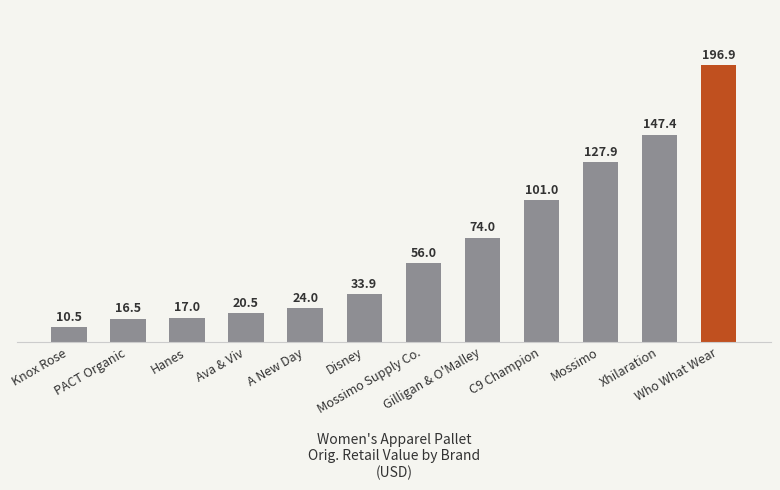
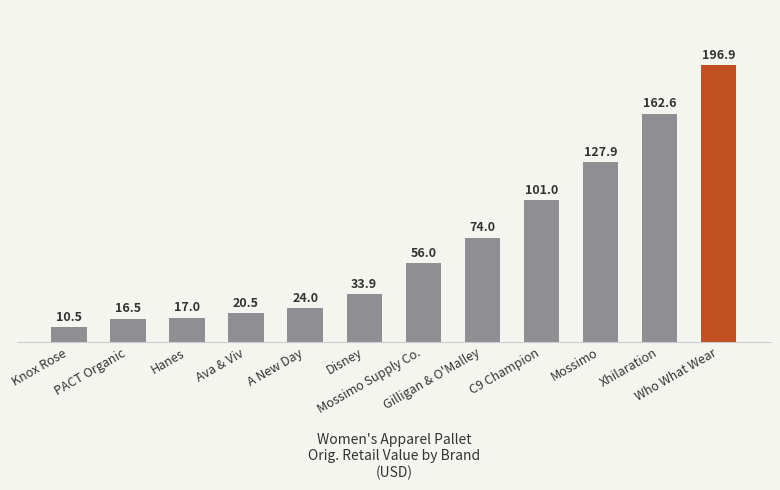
Xhilaration: 147.4 -> 162.6
